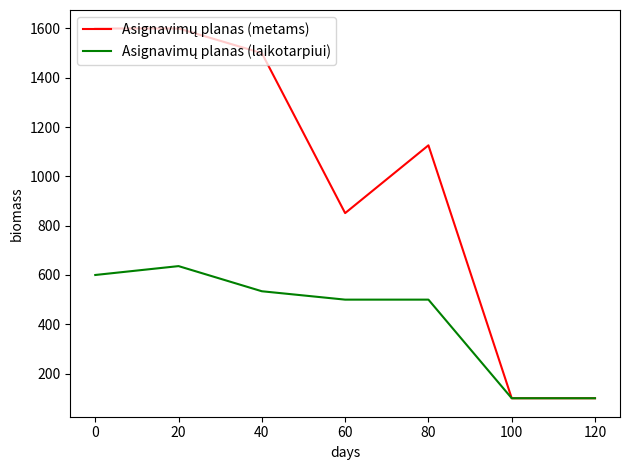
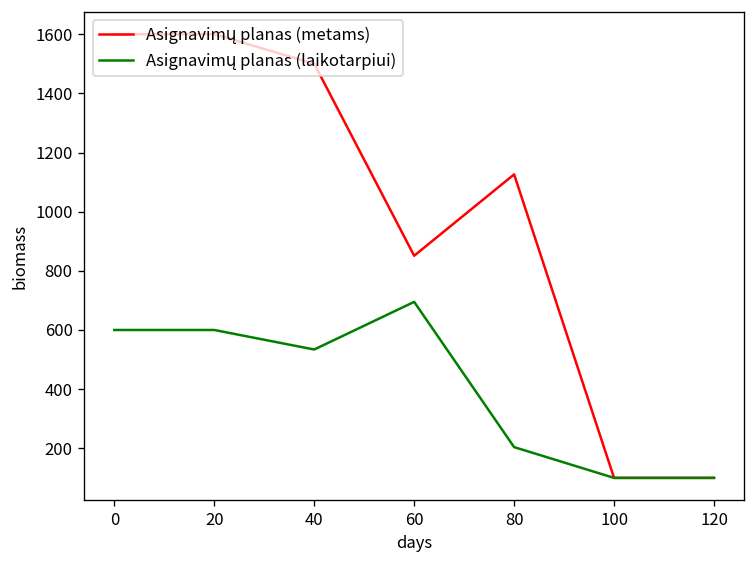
Asignavimų planas (laikotarpiui), 20: 640 -> 600
Asignavimų planas (laikotarpiui), 60: 500 -> 700
Asignavimų planas (laikotarpiui), 80: 500 -> 200
